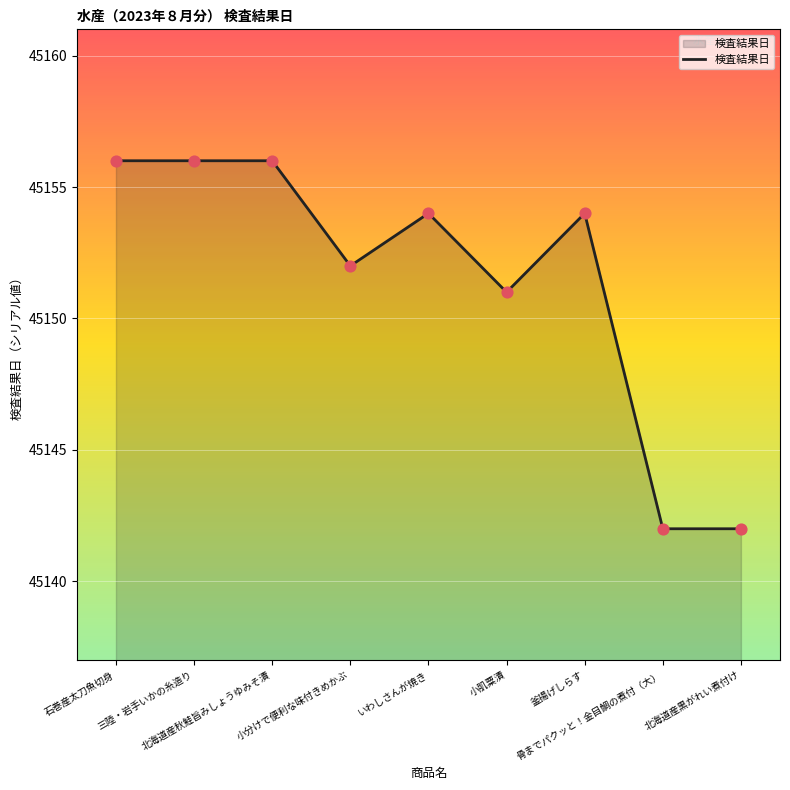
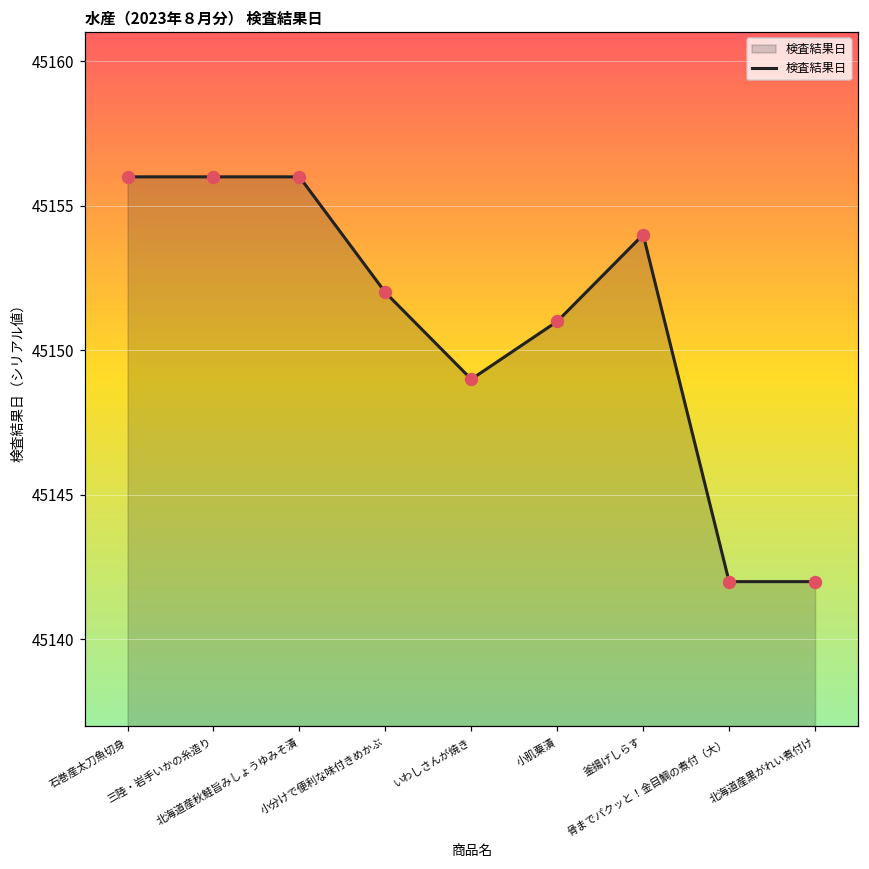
いわしさんが焼き: 45154 -> 45149
